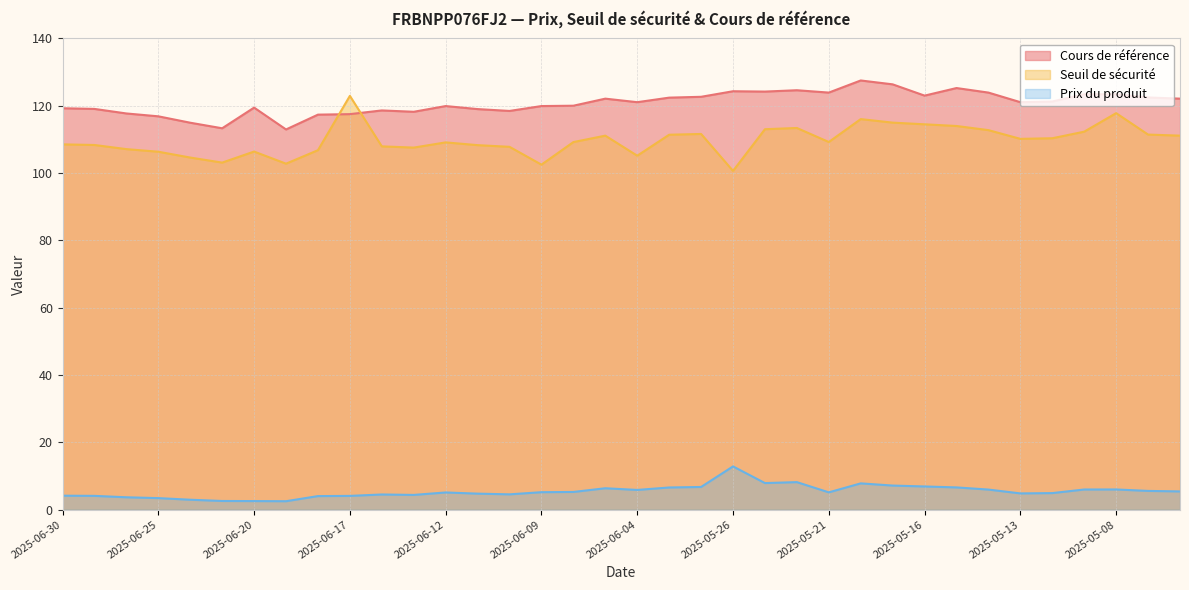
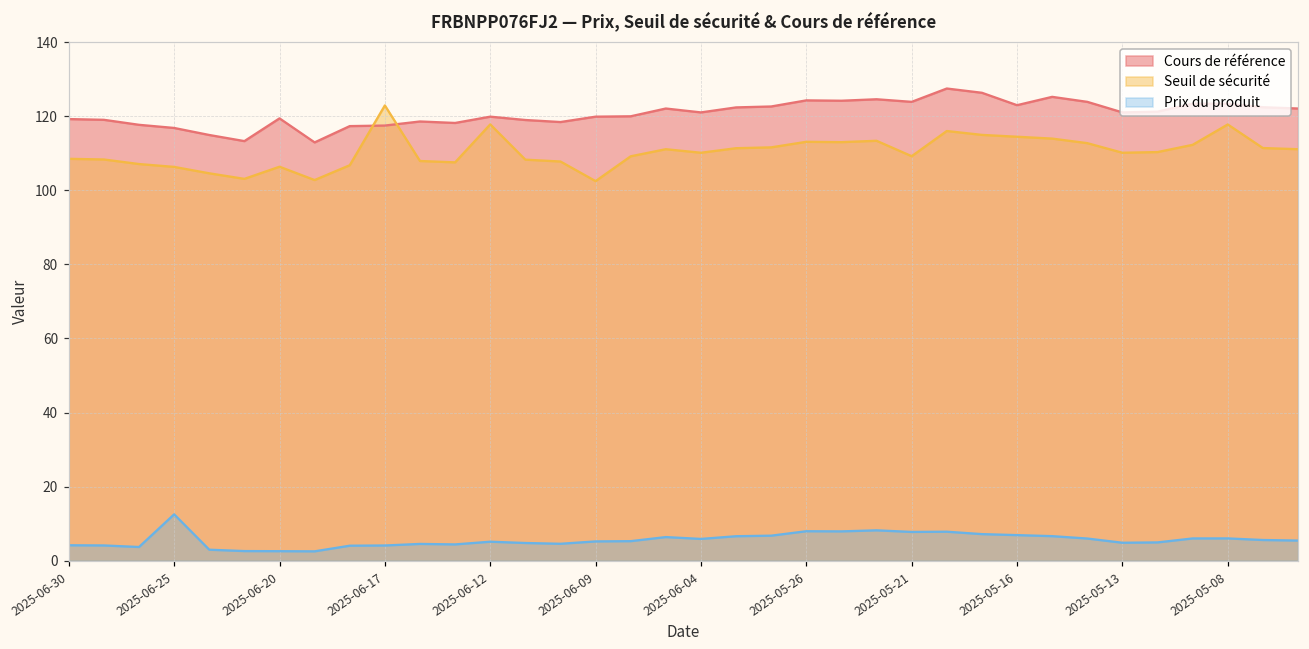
Prix du produit, 2025-06-25: 3 -> 13
Seuil de sécurité, 2025-06-12: 109 -> 118
Seuil de sécurité, 2025-06-04: 105 -> 110
Seuil de sécurité, 2025-05-26: 101 -> 113
Prix du produit, 2025-05-26: 13 -> 8
Prix du produit, 2025-05-21: 5 -> 8
